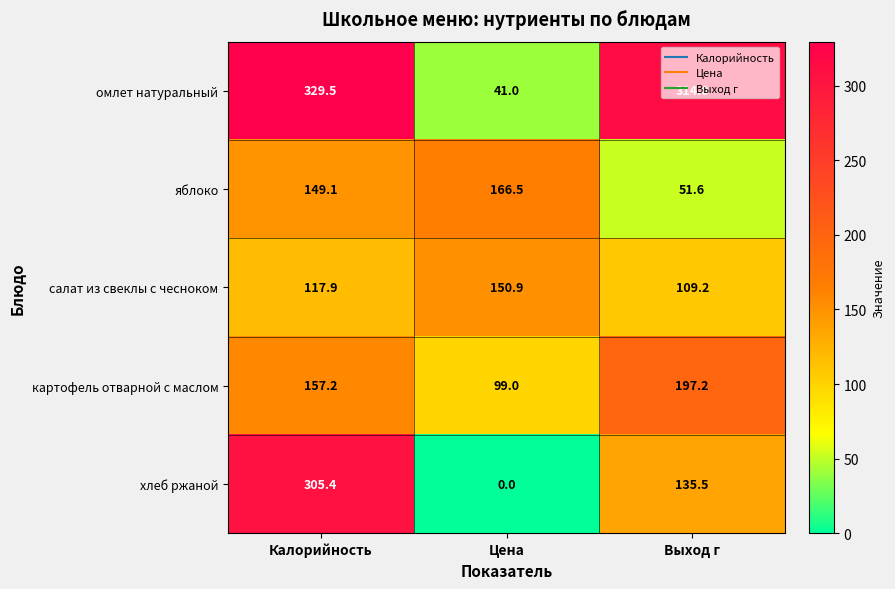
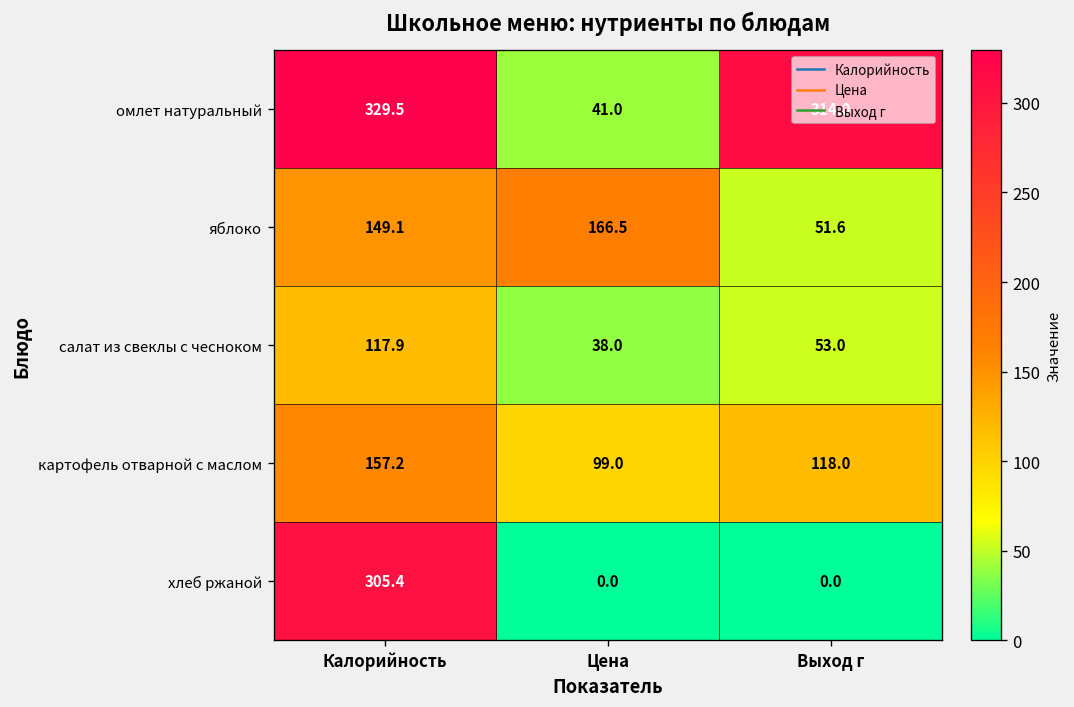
салат из свеклы с чесноком, Цена: 150.9 -> 38.0
салат из свеклы с чесноком, Выход г: 109.2 -> 53.0
картофель отварной с маслом, Выход г: 197.2 -> 118.0
хлеб ржаной, Выход г: 135.5 -> 0.0
